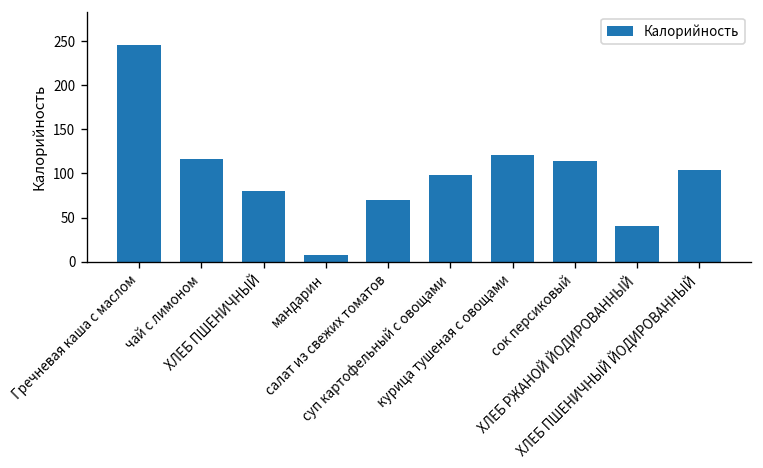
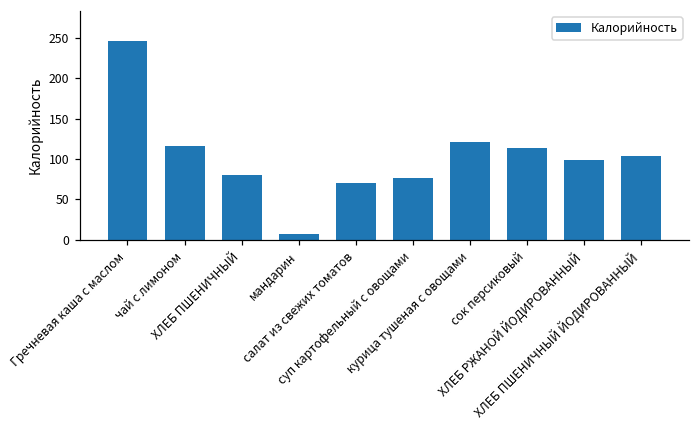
суп картофельный с овощами: 100 -> 80
ХЛЕБ РЖАНОЙ ЙОДИРОВАННЫЙ: 40 -> 100
